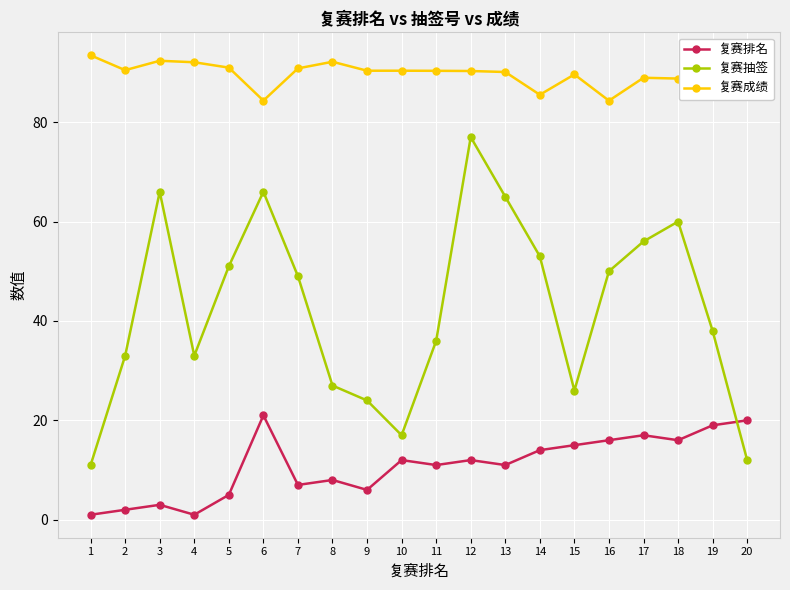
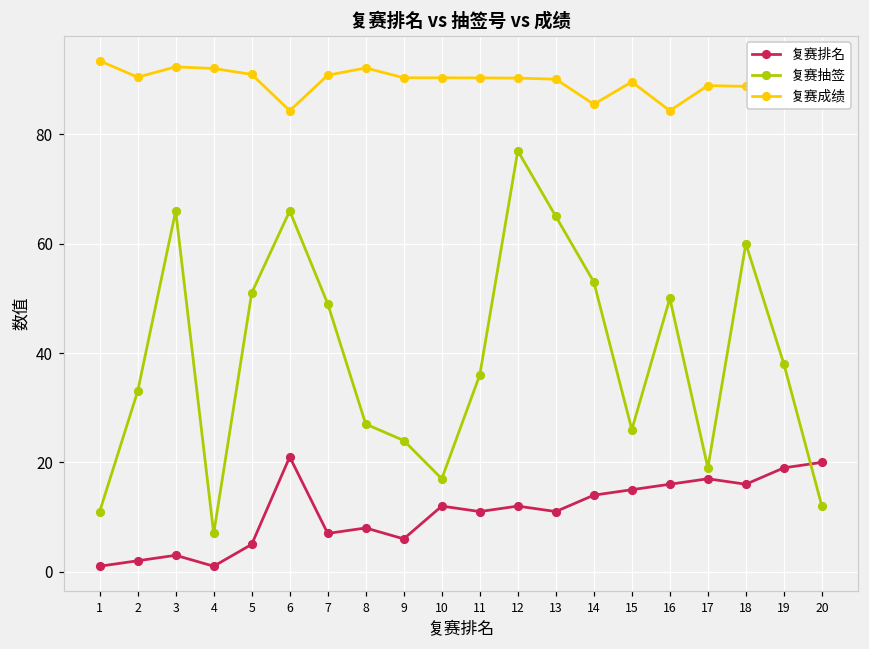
复赛抽签, 4: 33 -> 7
复赛抽签, 17: 56 -> 19
